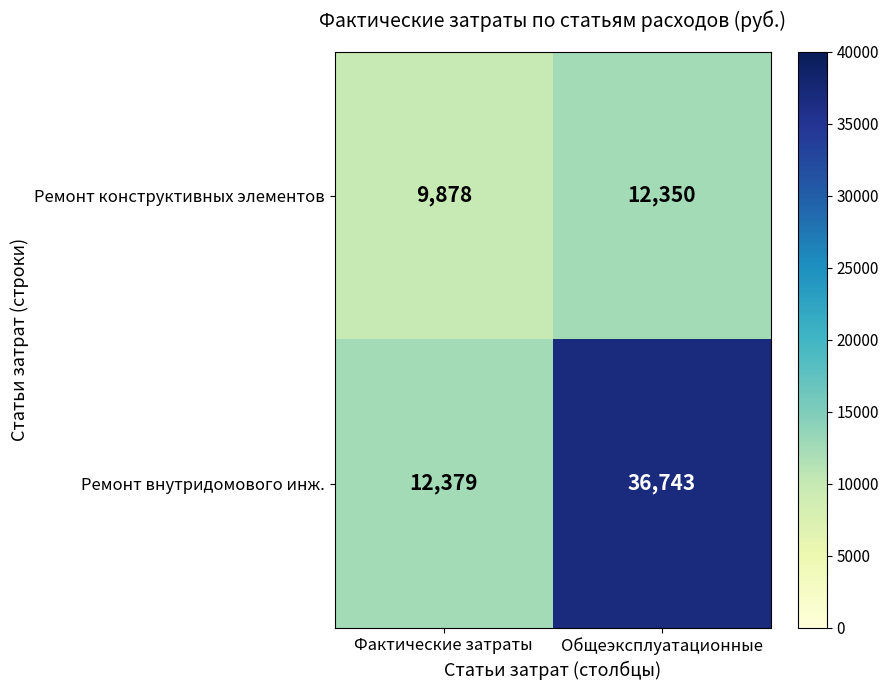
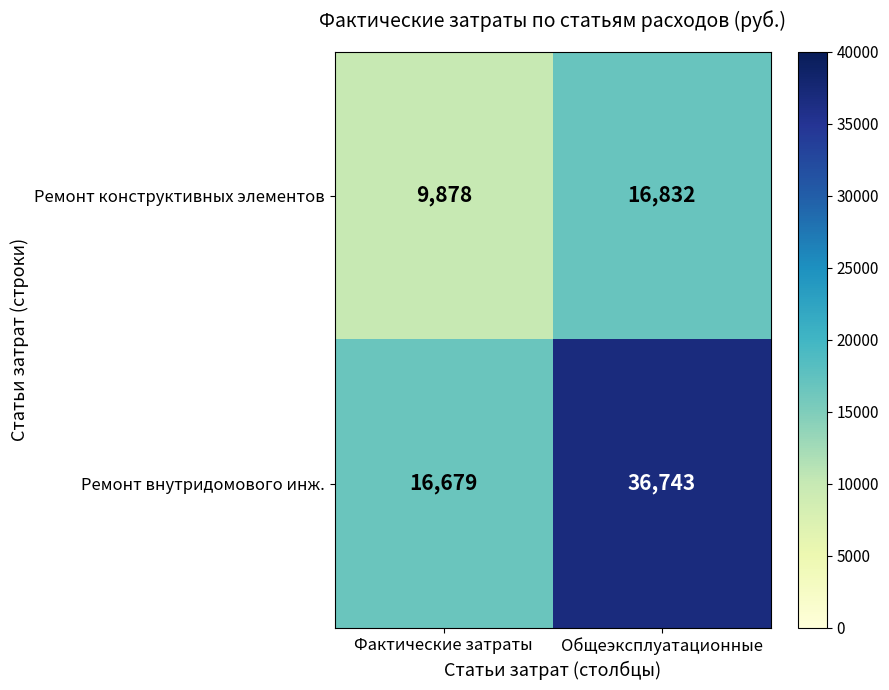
Ремонт конструктивных элементов, Общеэксплуатационные: 12,350 -> 16,832
Ремонт внутридомового инж., Фактические затраты: 12,379 -> 16,679
